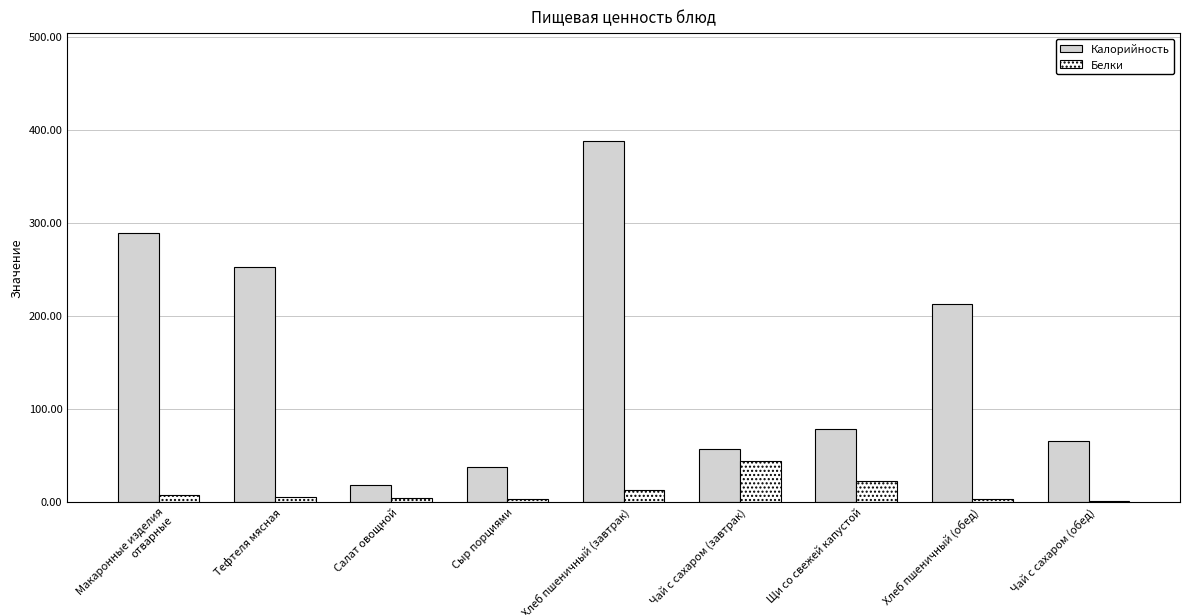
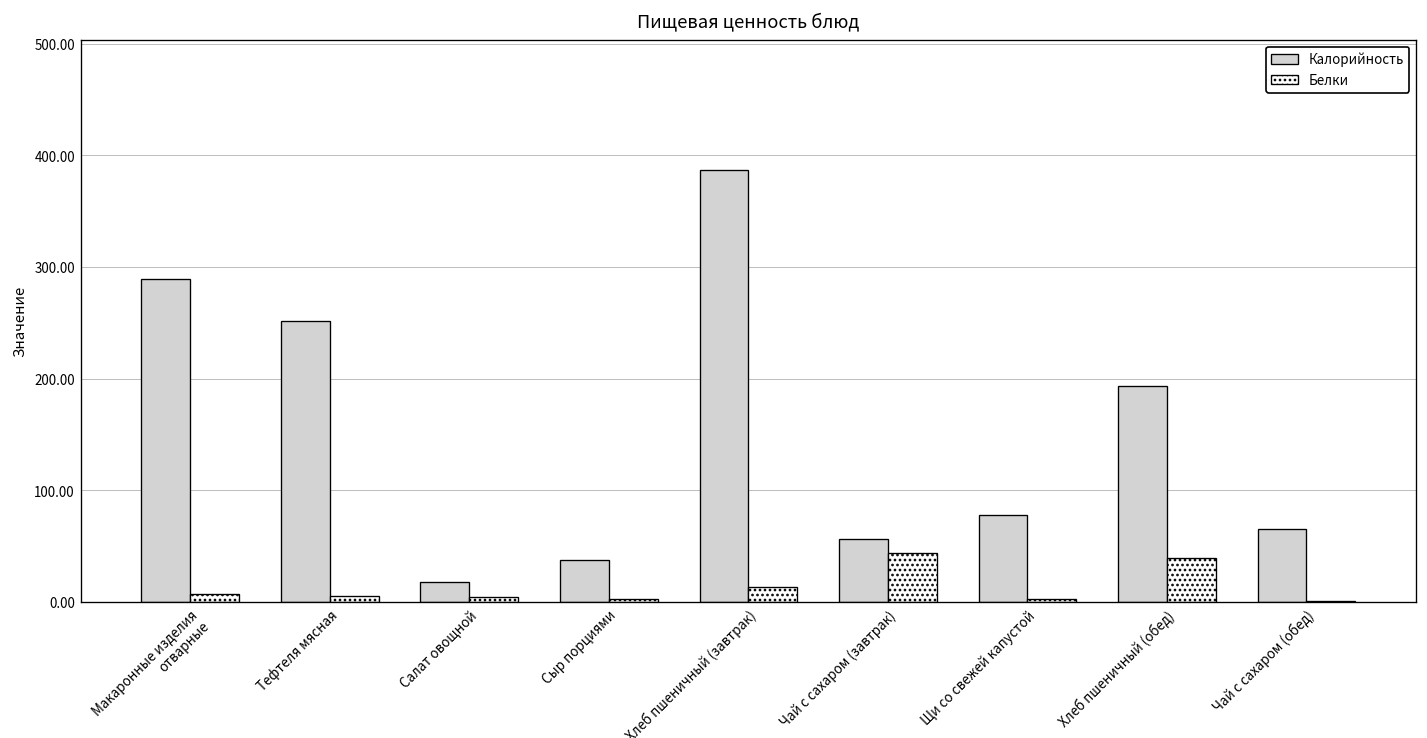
Белки, Щи со свежей капустой: 20 -> 0
Калорийность, Хлеб пшеничный (обед): 210 -> 190
Белки, Хлеб пшеничный (обед): 0 -> 40
